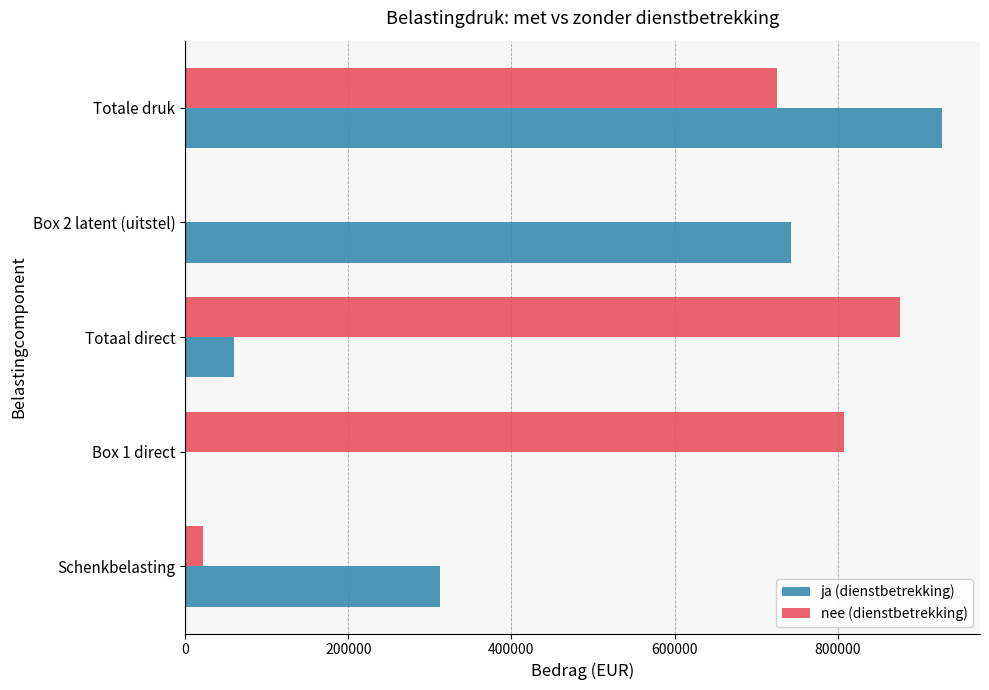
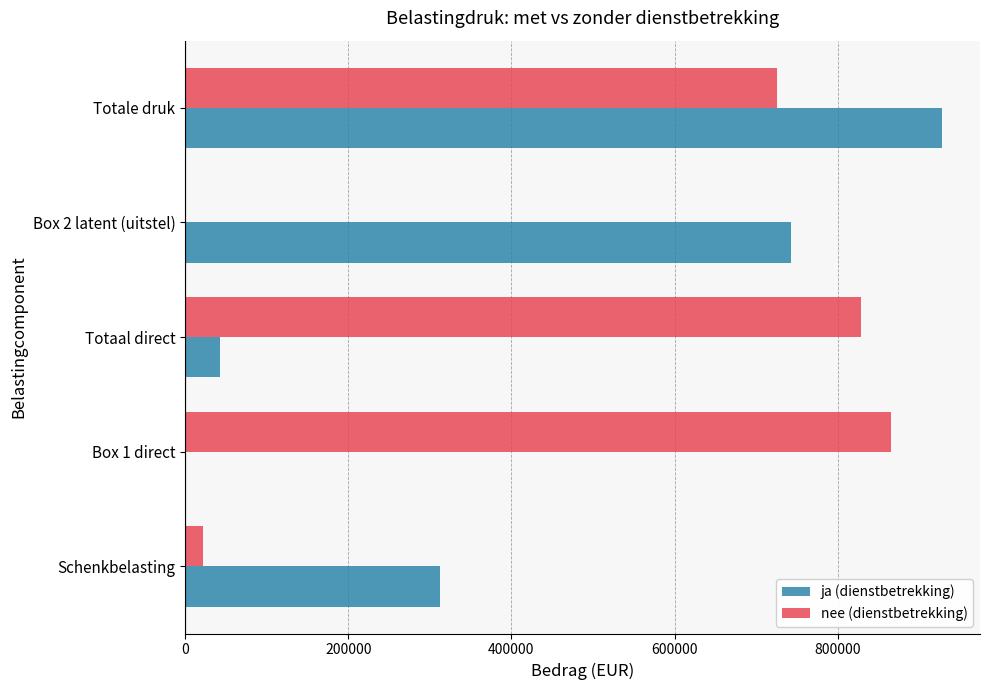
nee (dienstbetrekking), Totaal direct: 880000 -> 830000
ja (dienstbetrekking), Totaal direct: 60000 -> 40000
nee (dienstbetrekking), Box 1 direct: 810000 -> 870000
